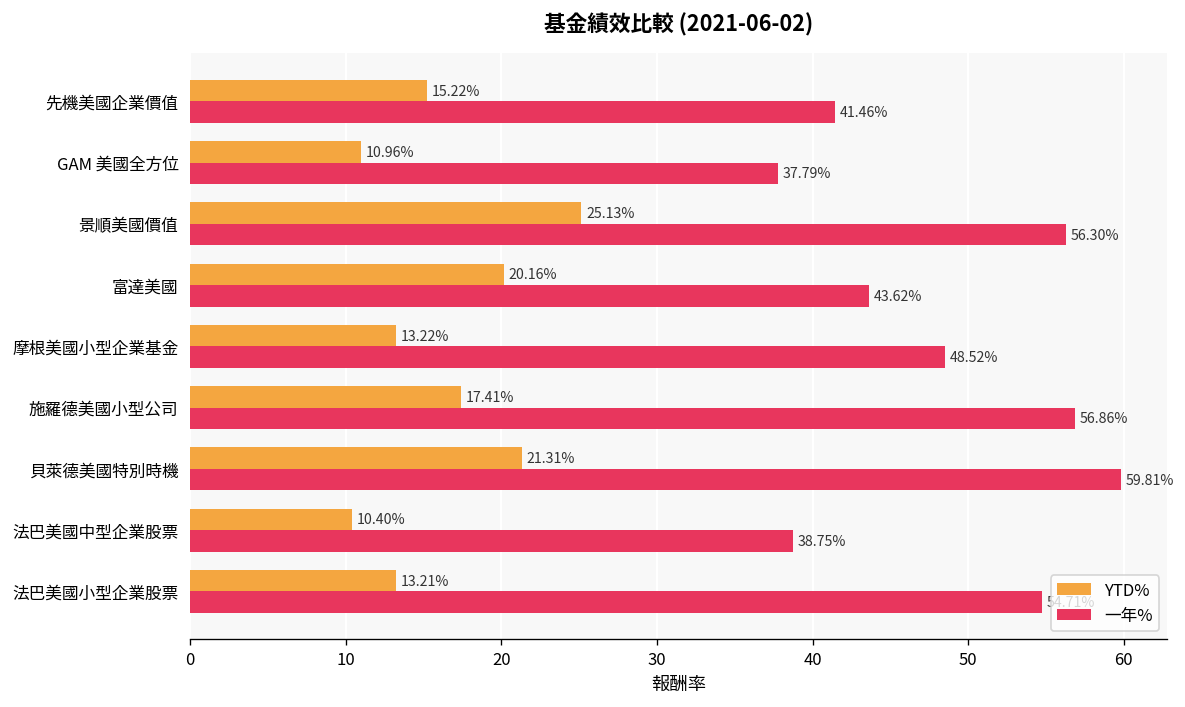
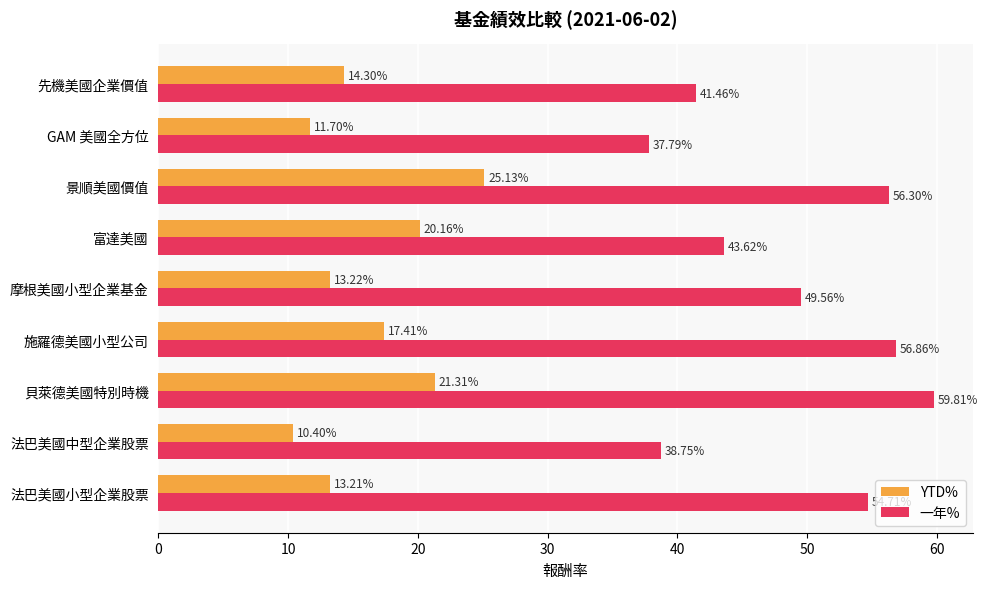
YTD%, 先機美國企業價值: 15.22% -> 14.30%
YTD%, GAM 美國全方位: 10.96% -> 11.70%
一年%, 摩根美國小型企業基金: 48.52% -> 49.56%
